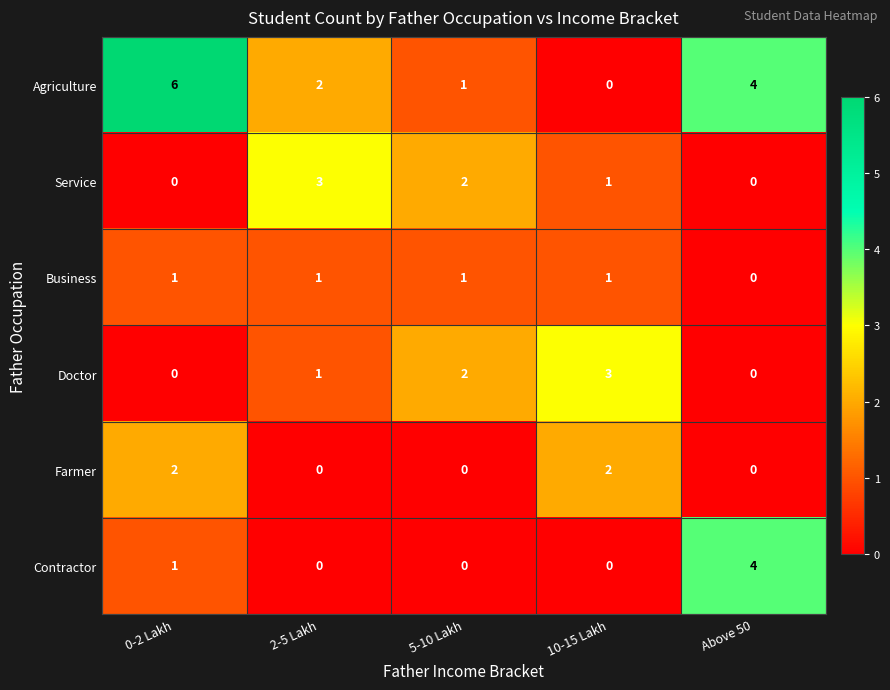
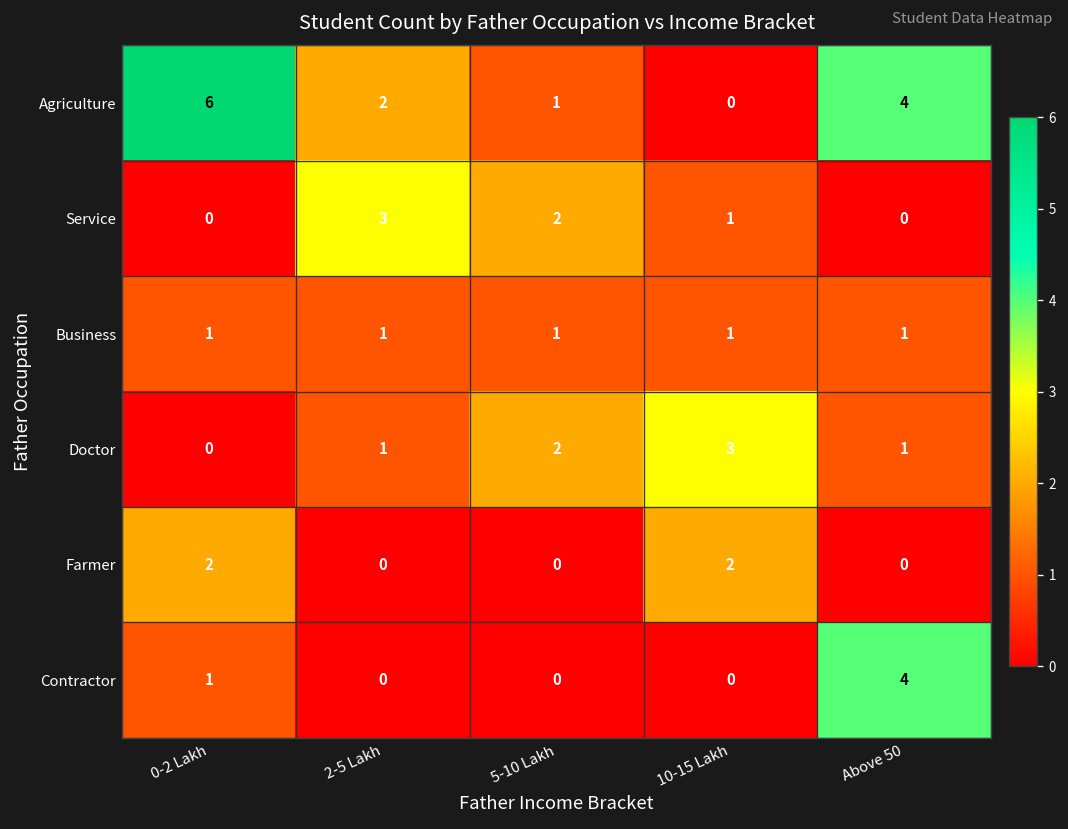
Business, Above 50: 0 -> 1
Doctor, Above 50: 0 -> 1
